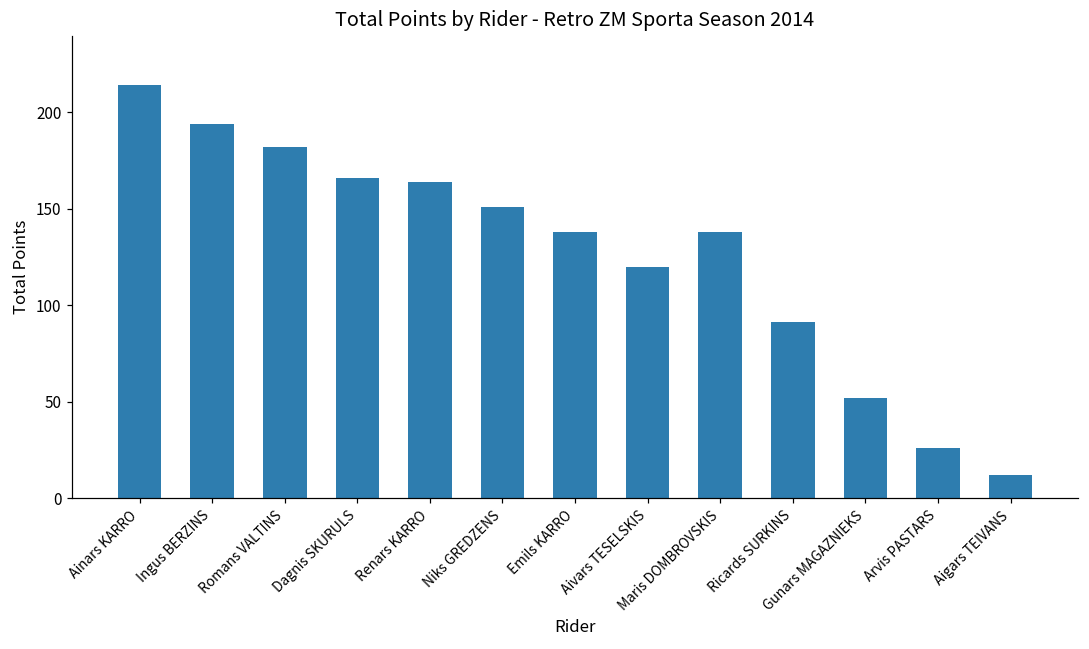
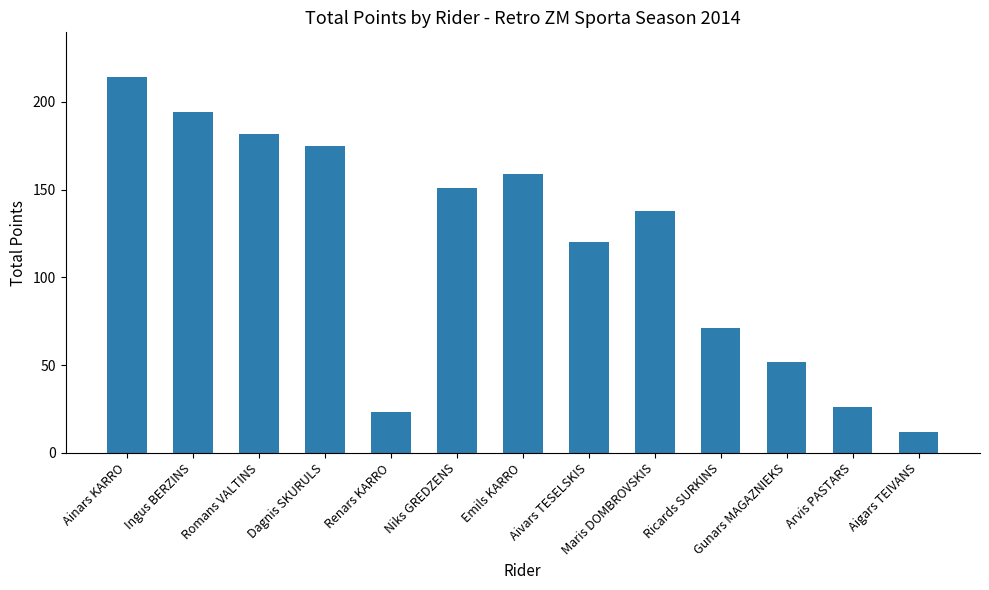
Dagnis SKURULS: 166 -> 175
Renars KARRO: 164 -> 23
Emils KARRO: 138 -> 159
Ricards SURKINS: 91 -> 71
